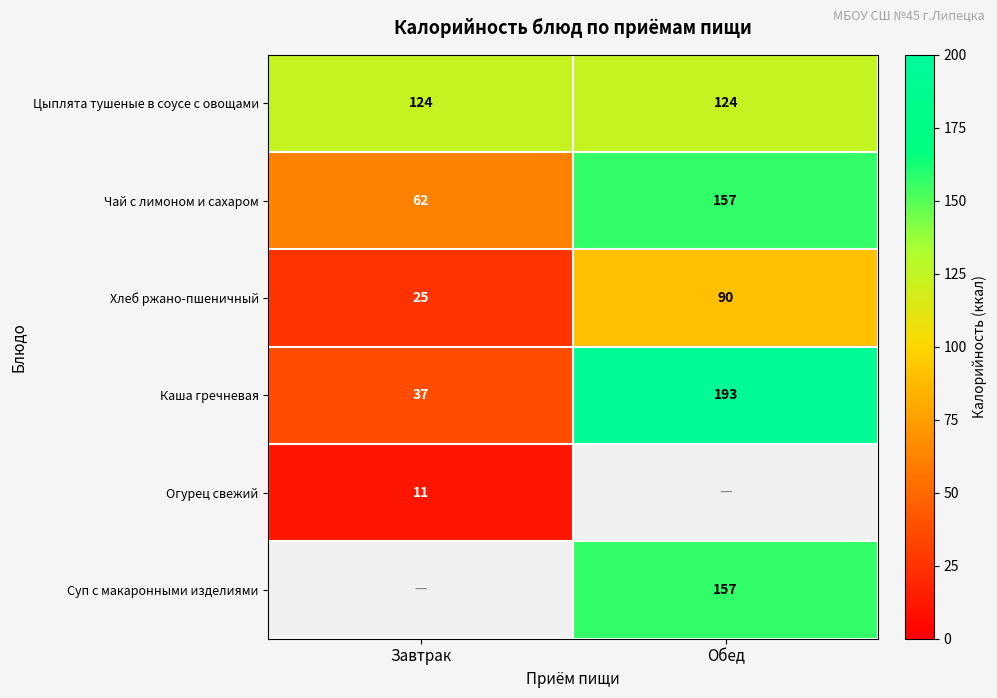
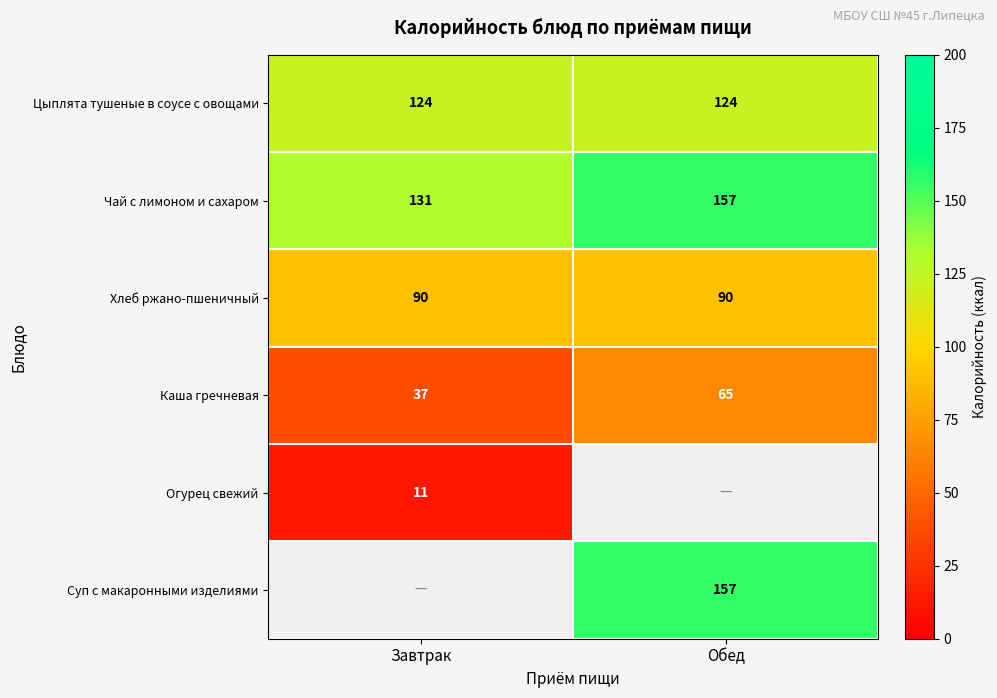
Чай с лимоном и сахаром, Завтрак: 62 -> 131
Хлеб ржано-пшеничный, Завтрак: 25 -> 90
Каша гречневая, Обед: 193 -> 65
